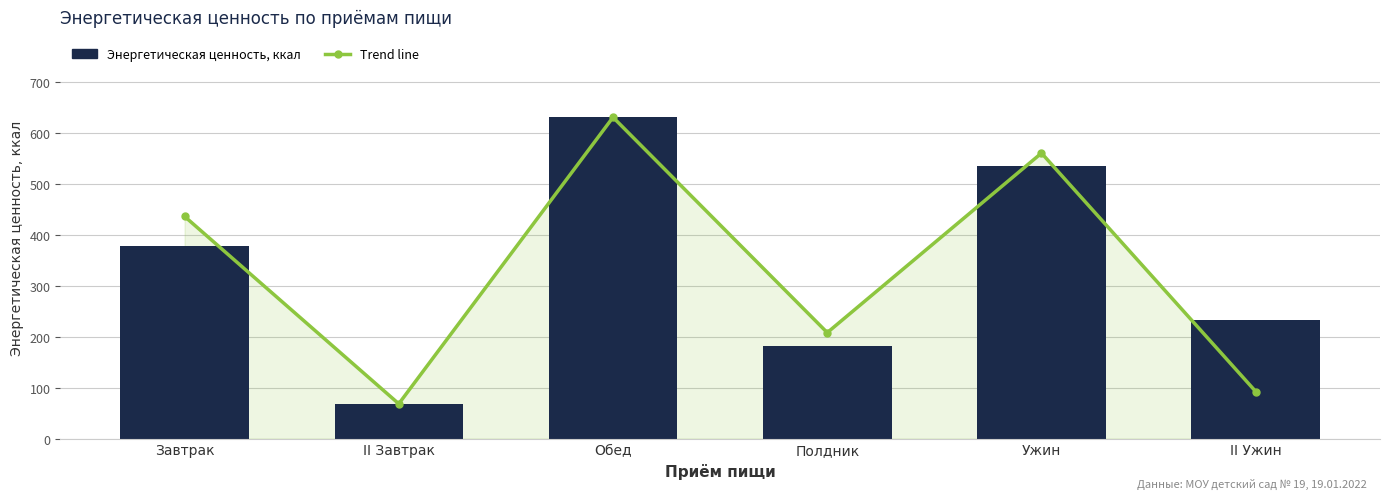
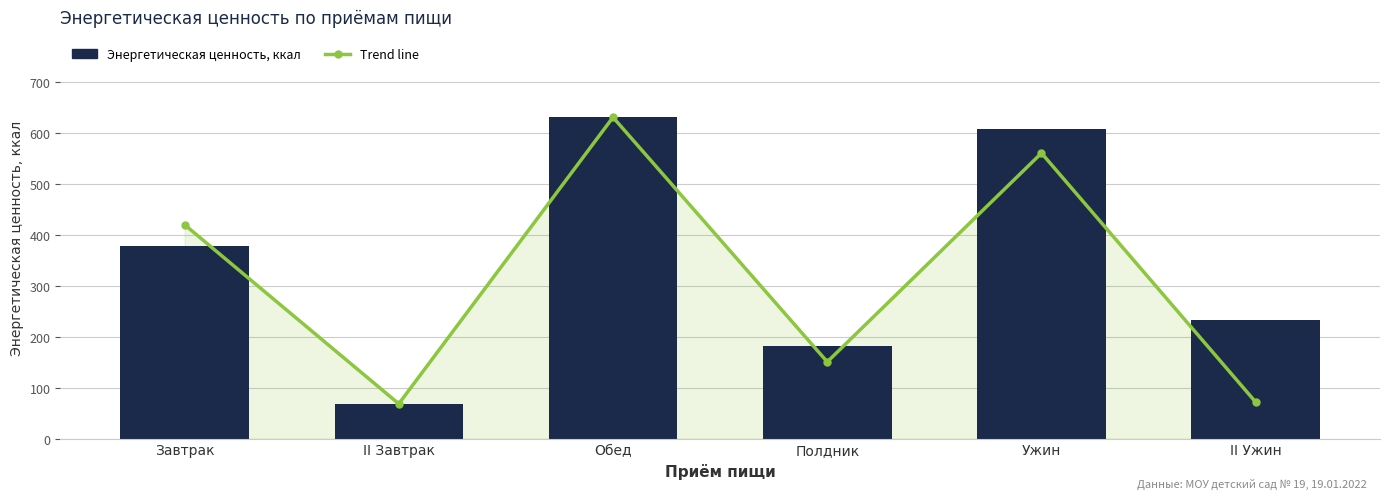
Trend line, Завтрак: 440 -> 420
Trend line, Полдник: 210 -> 150
Энергетическая ценность, ккал, Ужин: 540 -> 610
Trend line, II Ужин: 90 -> 70
